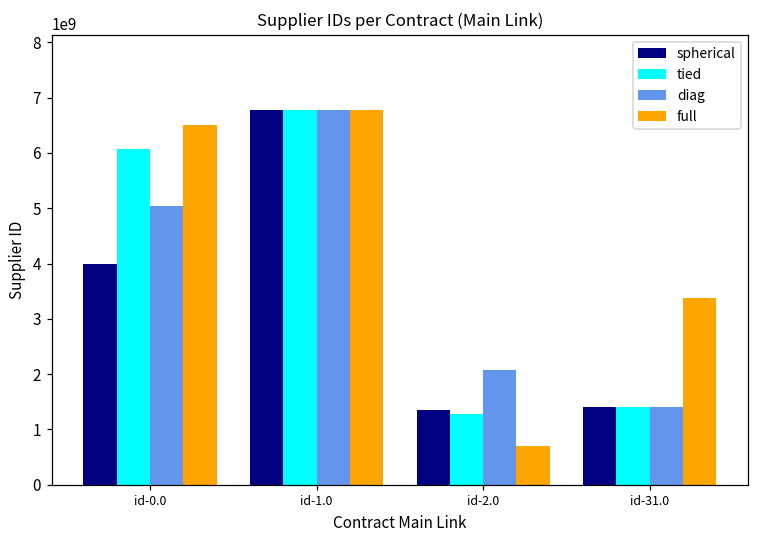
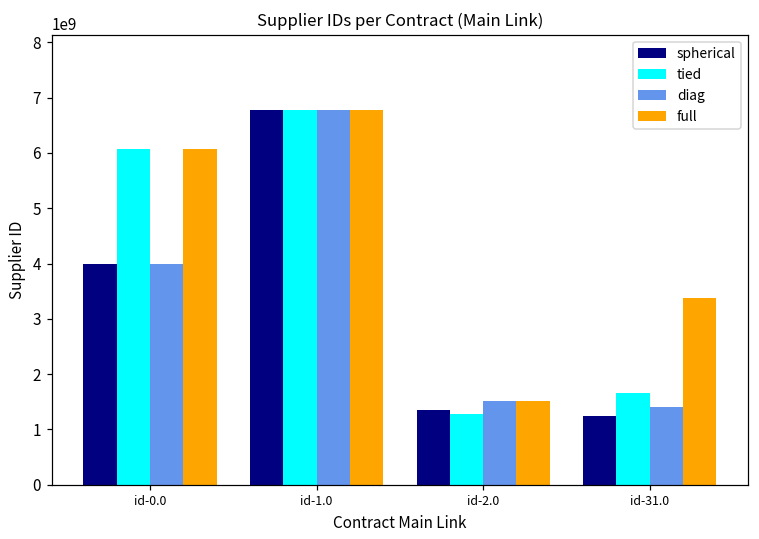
diag, id-0.0: 5000000000 -> 4000000000
full, id-0.0: 6500000000 -> 6100000000
diag, id-2.0: 2100000000 -> 1500000000
full, id-2.0: 700000000 -> 1500000000
spherical, id-31.0: 1400000000 -> 1200000000
tied, id-31.0: 1400000000 -> 1700000000
